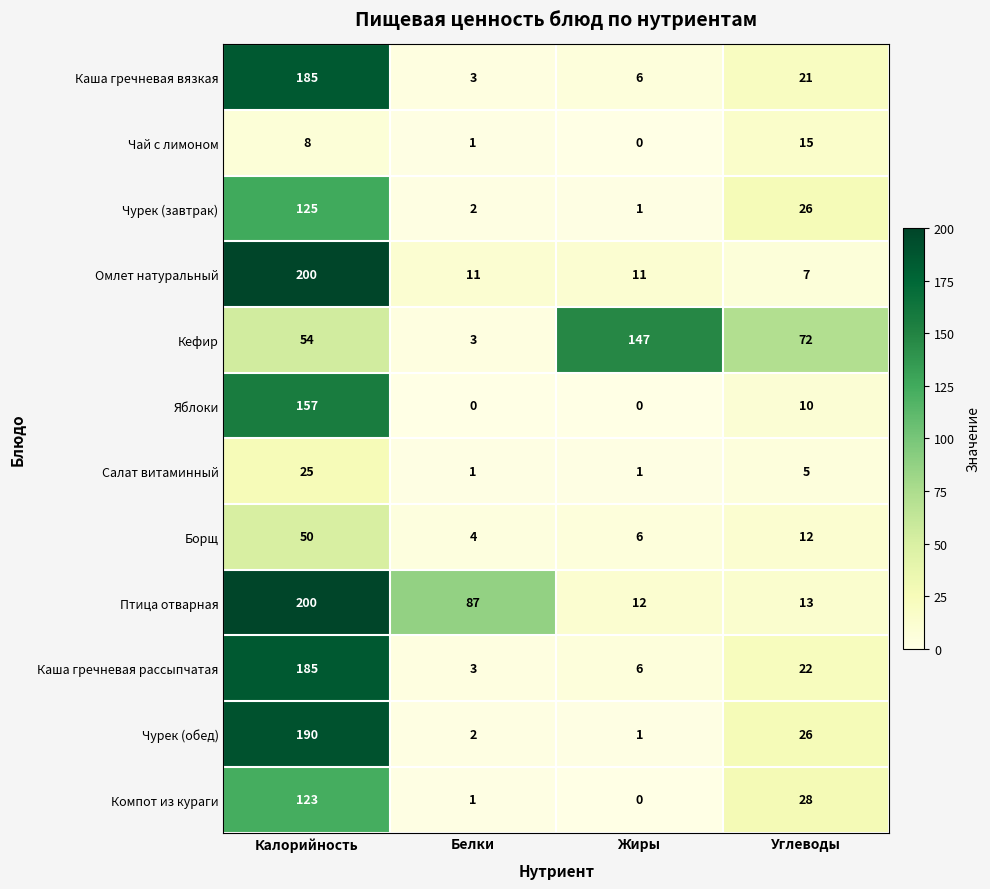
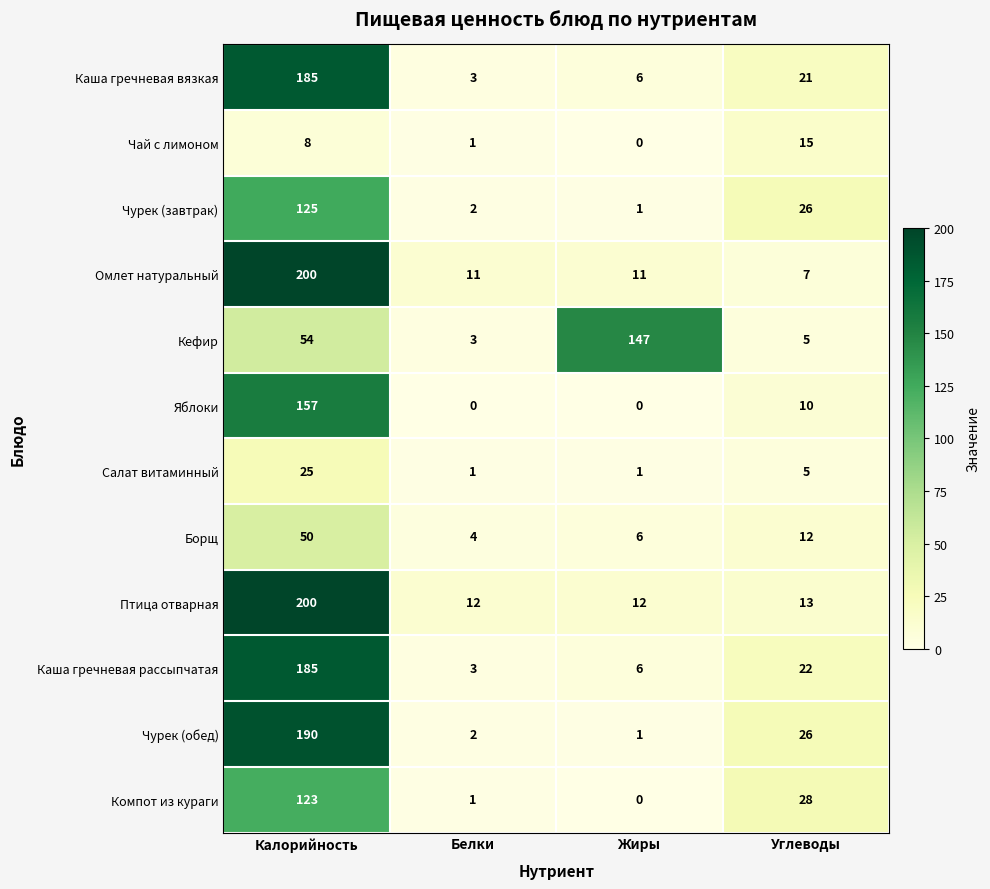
Кефир, Углеводы: 72 -> 5
Птица отварная, Белки: 87 -> 12
